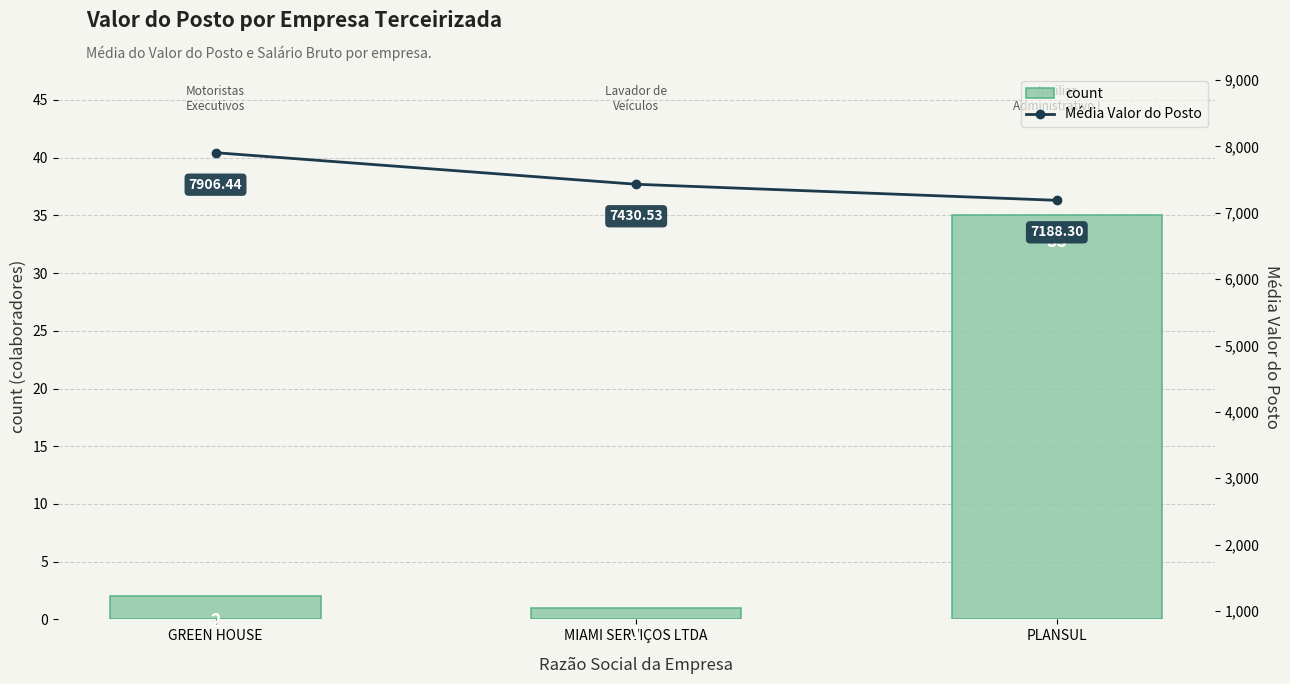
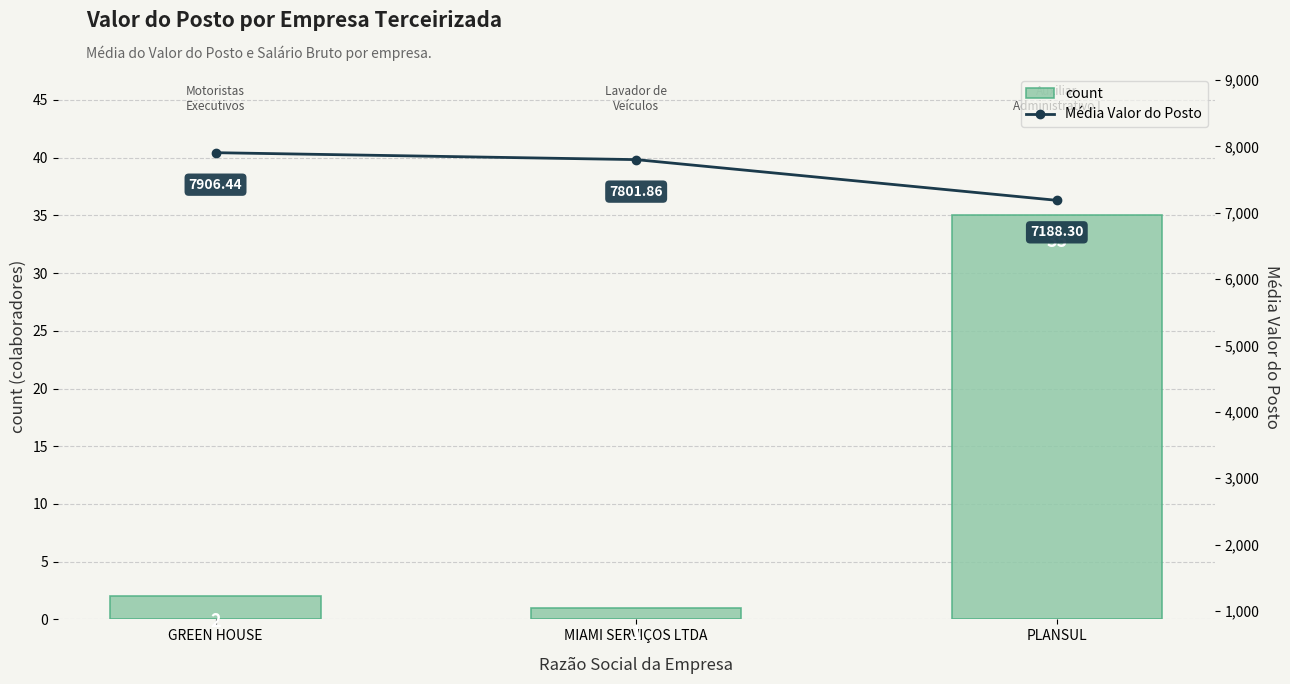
Média Valor do Posto, MIAMI SERVIÇOS LTDA: 7430.53 -> 7801.86
